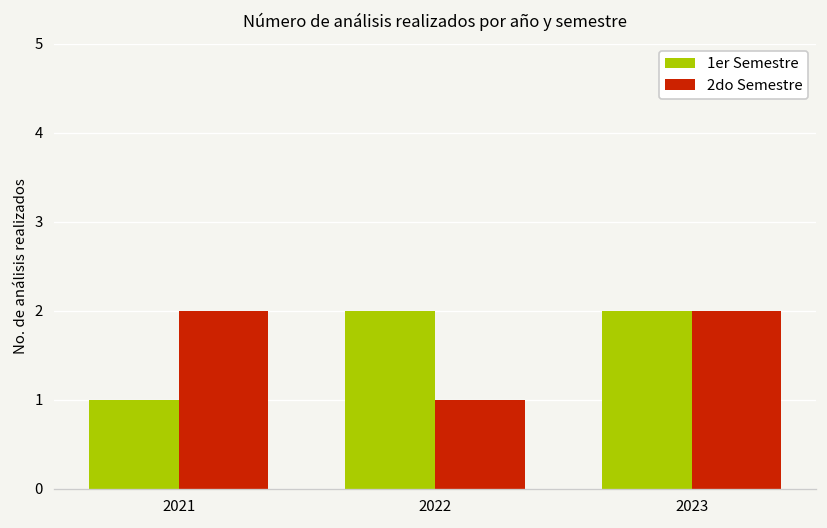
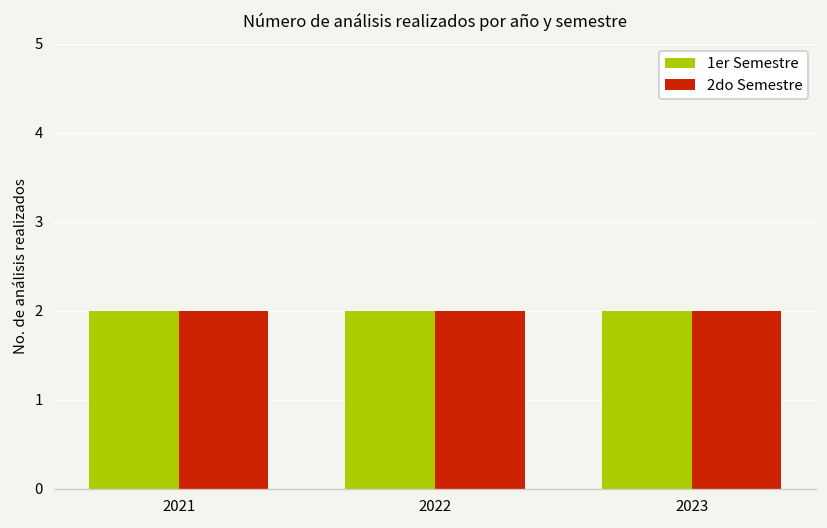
1er Semestre, 2021: 1 -> 2
2do Semestre, 2022: 1 -> 2
